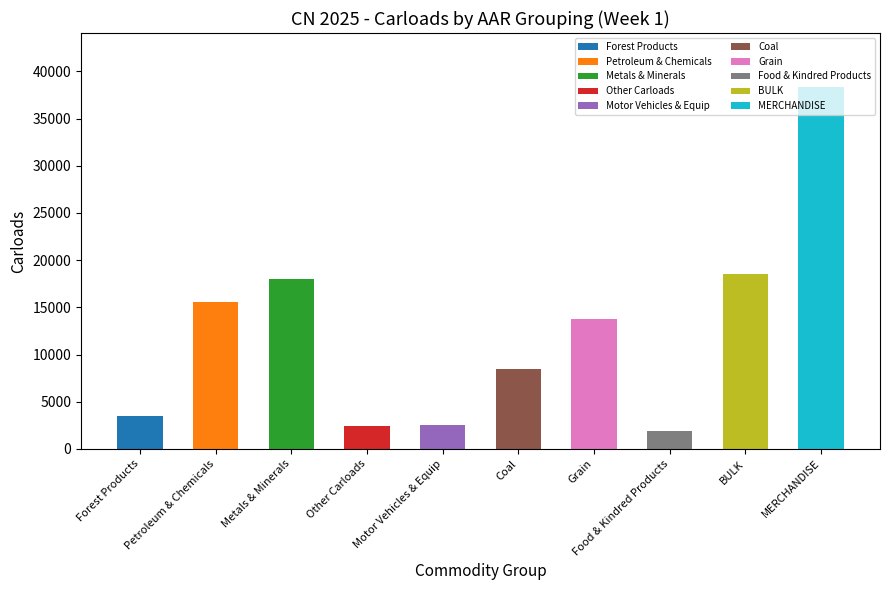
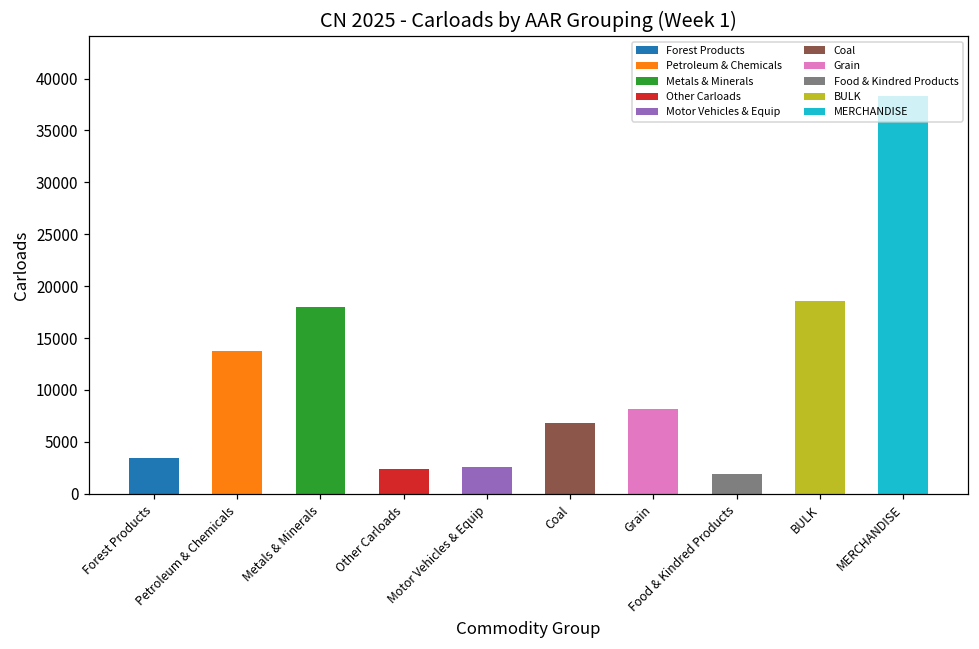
Petroleum & Chemicals: 16000 -> 14000
Coal: 8000 -> 7000
Grain: 14000 -> 8000
